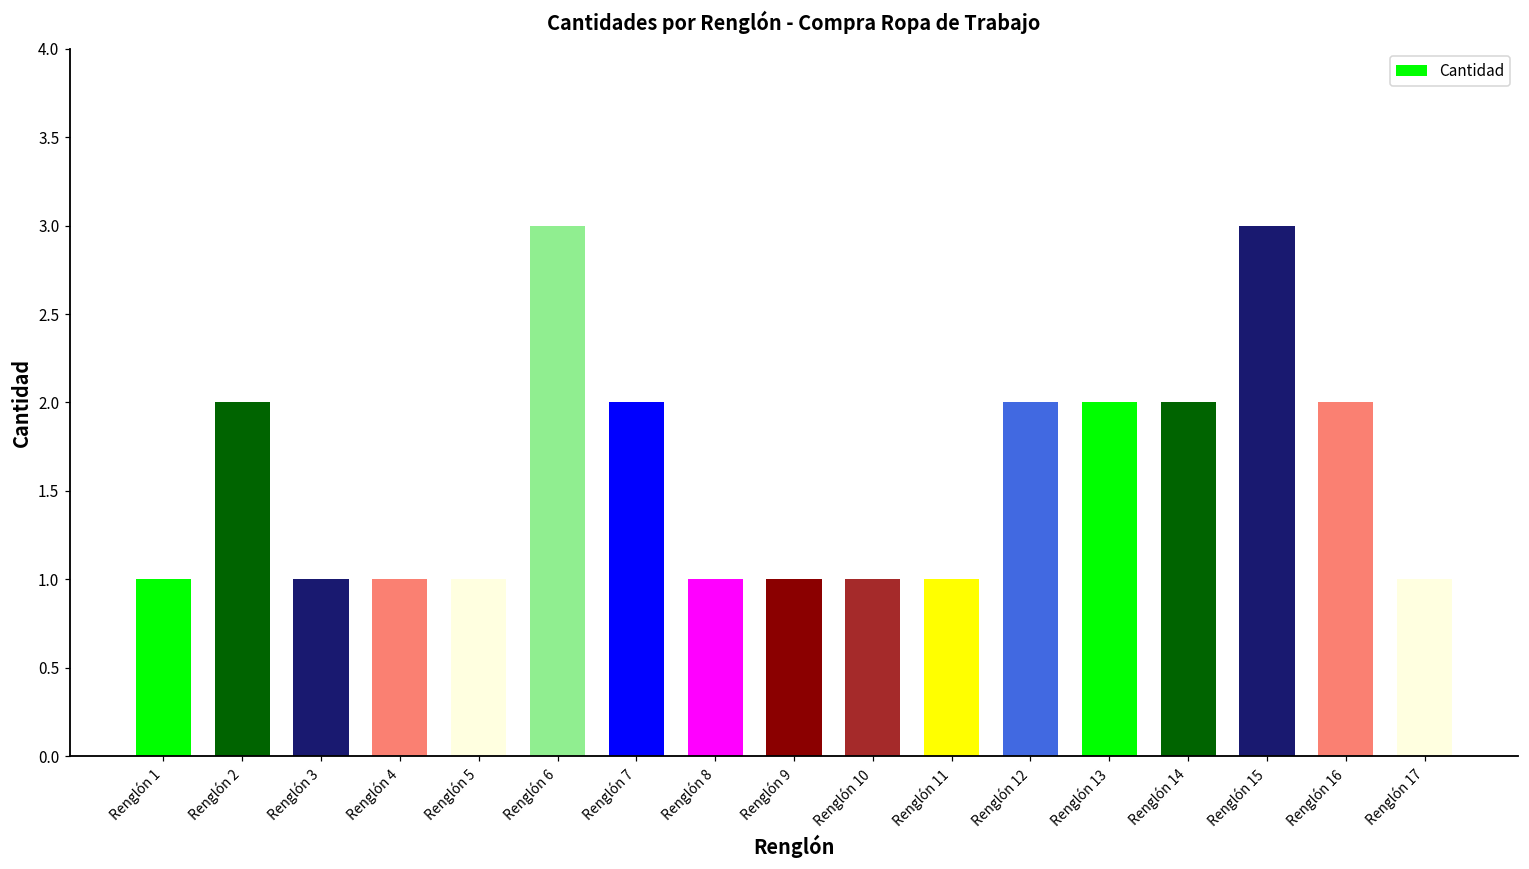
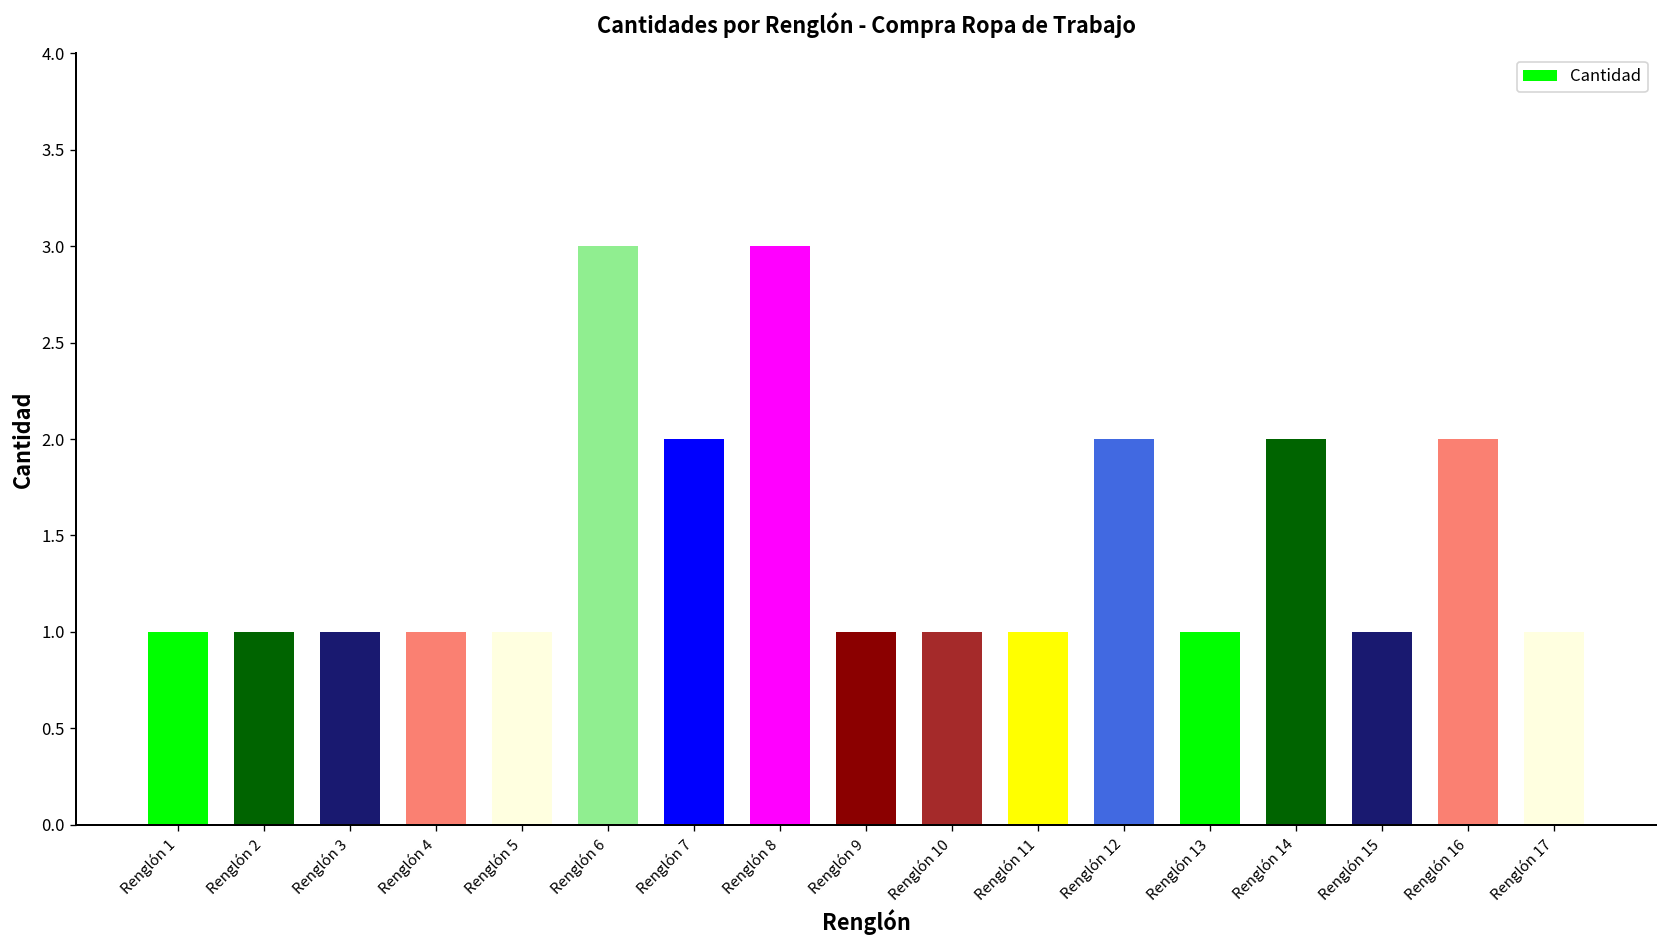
Renglón 2: 2 -> 1
Renglón 8: 1 -> 3
Renglón 13: 2 -> 1
Renglón 15: 3 -> 1
